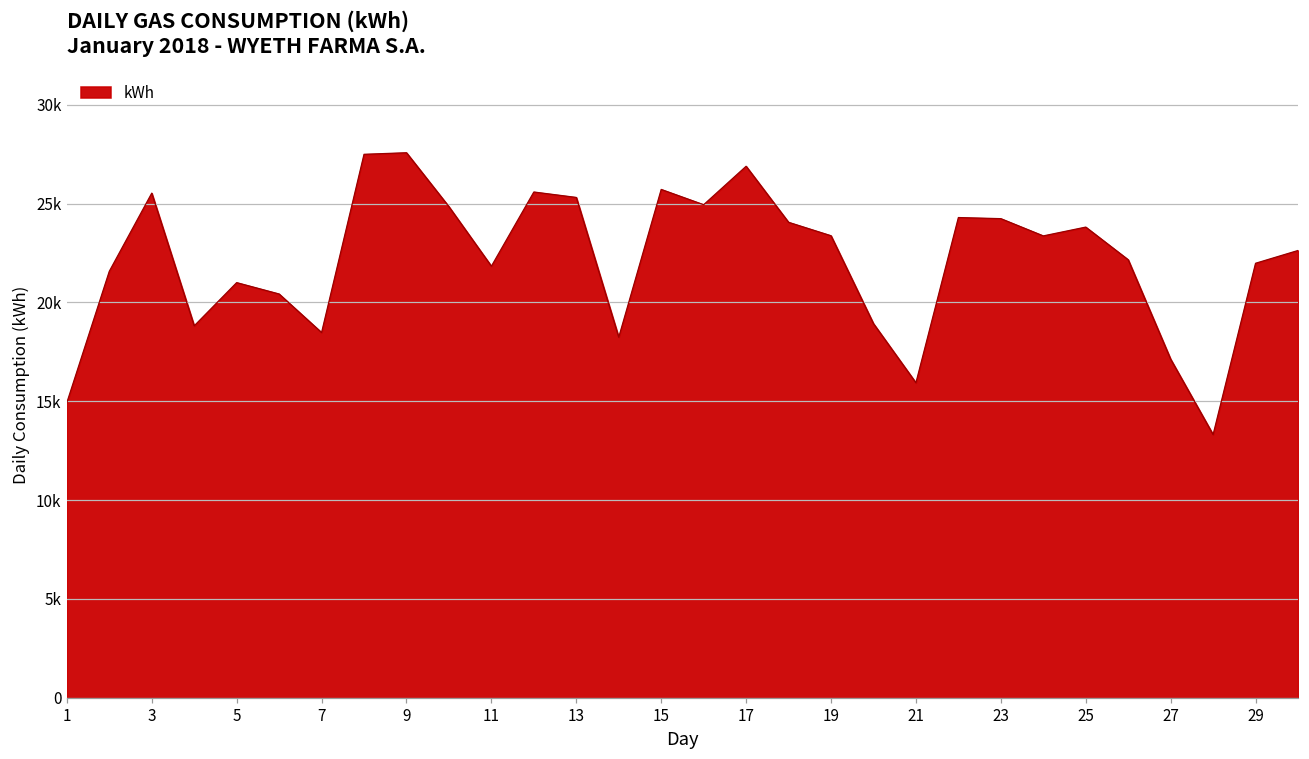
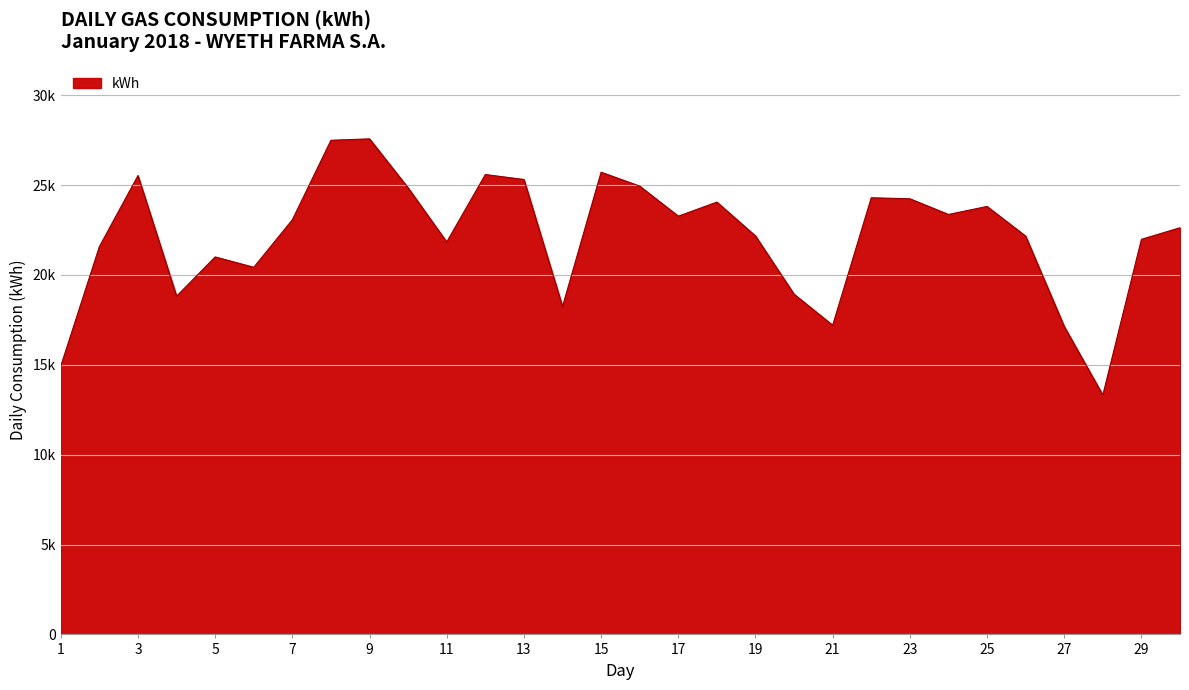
7: 18500 -> 23100
17: 26900 -> 23300
19: 23400 -> 22200
21: 15900 -> 17200
